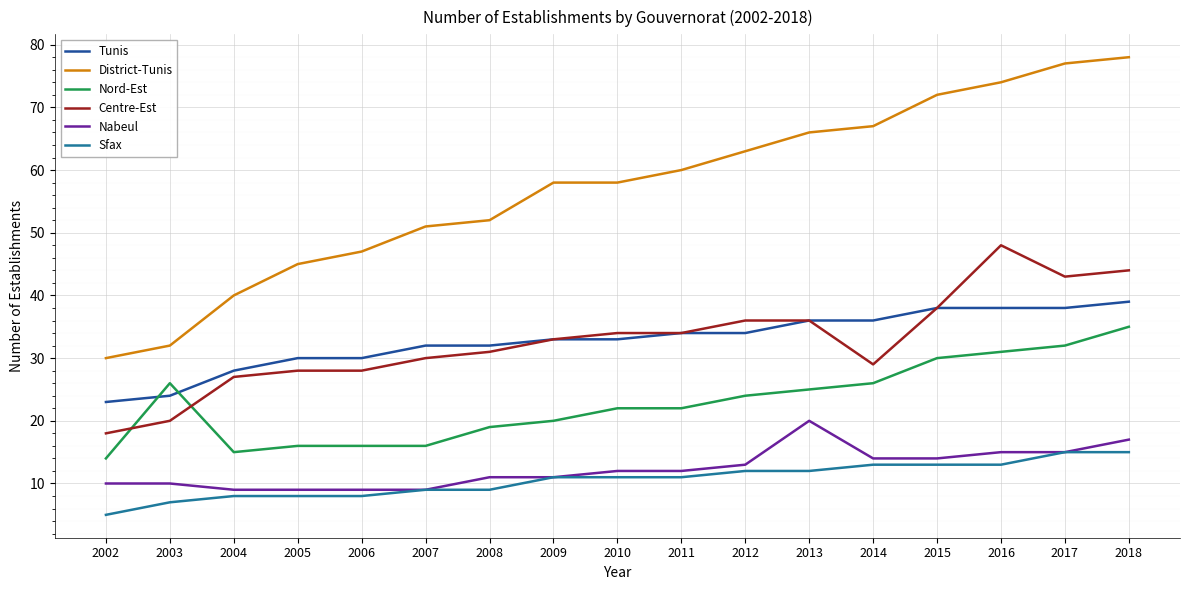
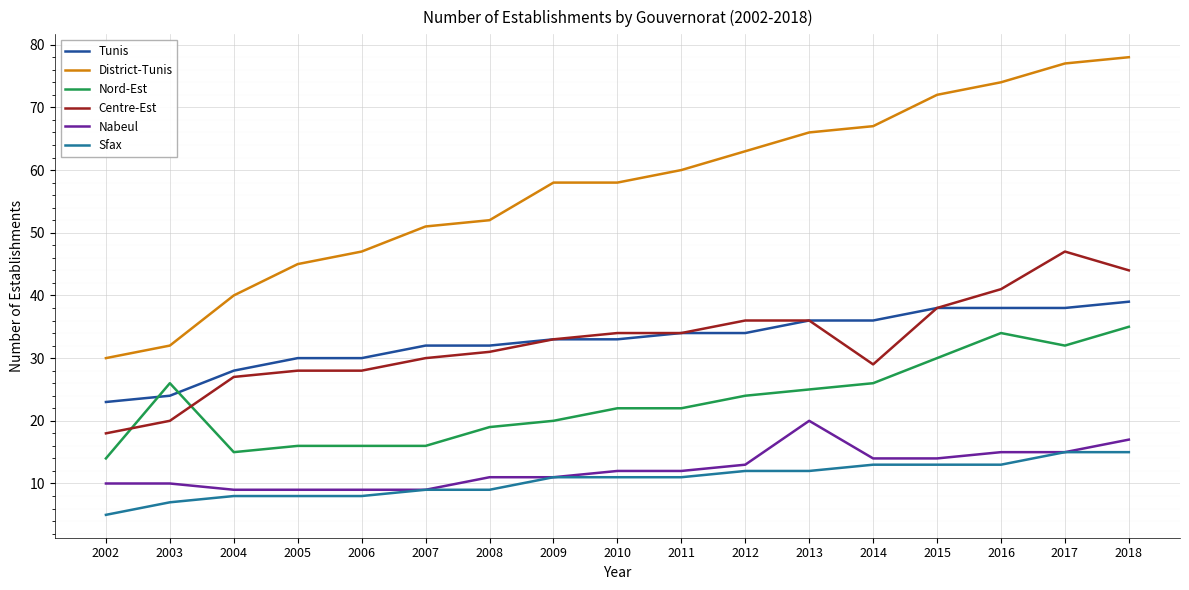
Nord-Est, 2016: 31 -> 34
Centre-Est, 2016: 48 -> 41
Centre-Est, 2017: 43 -> 47
